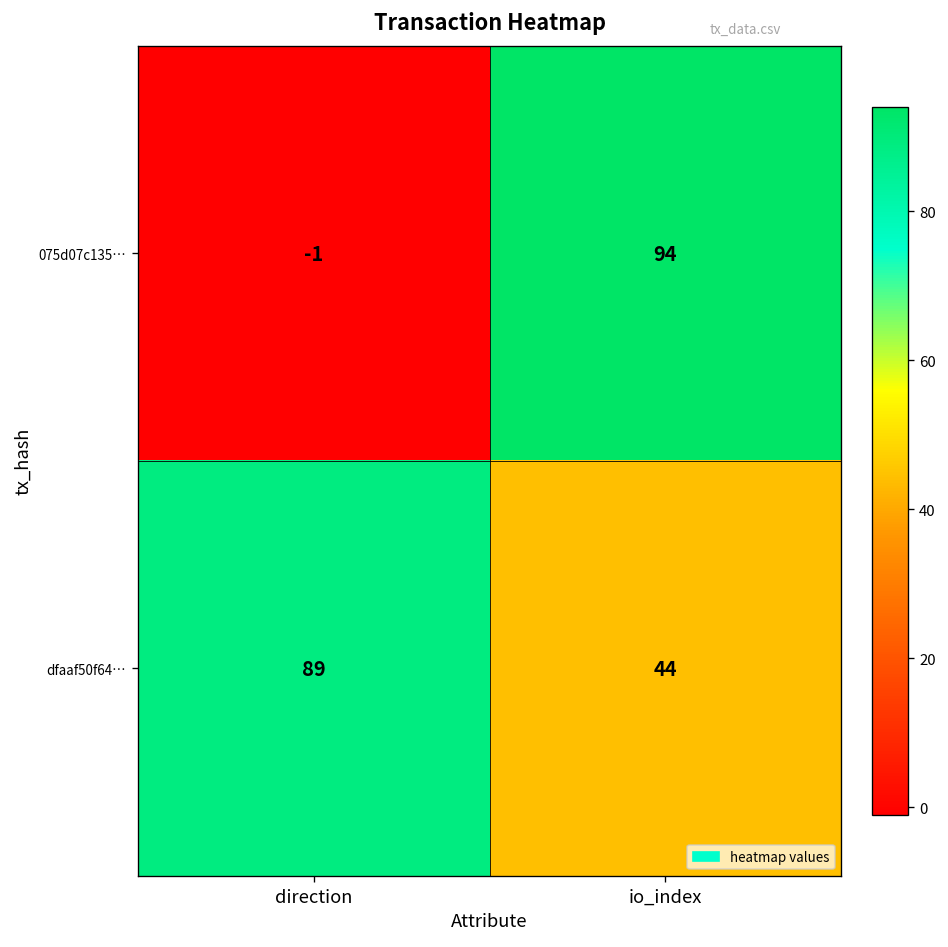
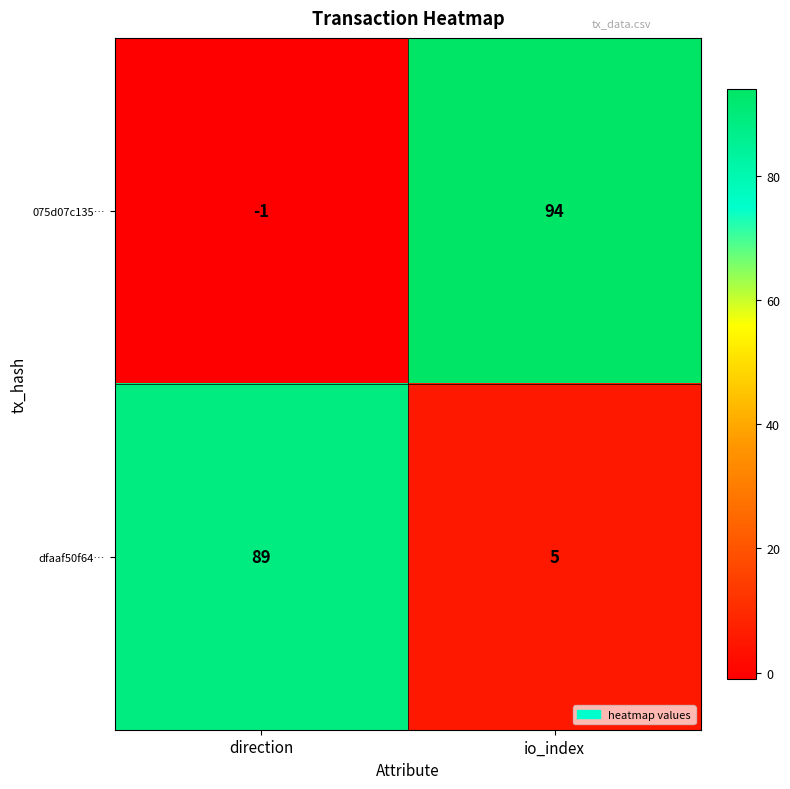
dfaaf50f64…, io_index: 44 -> 5
